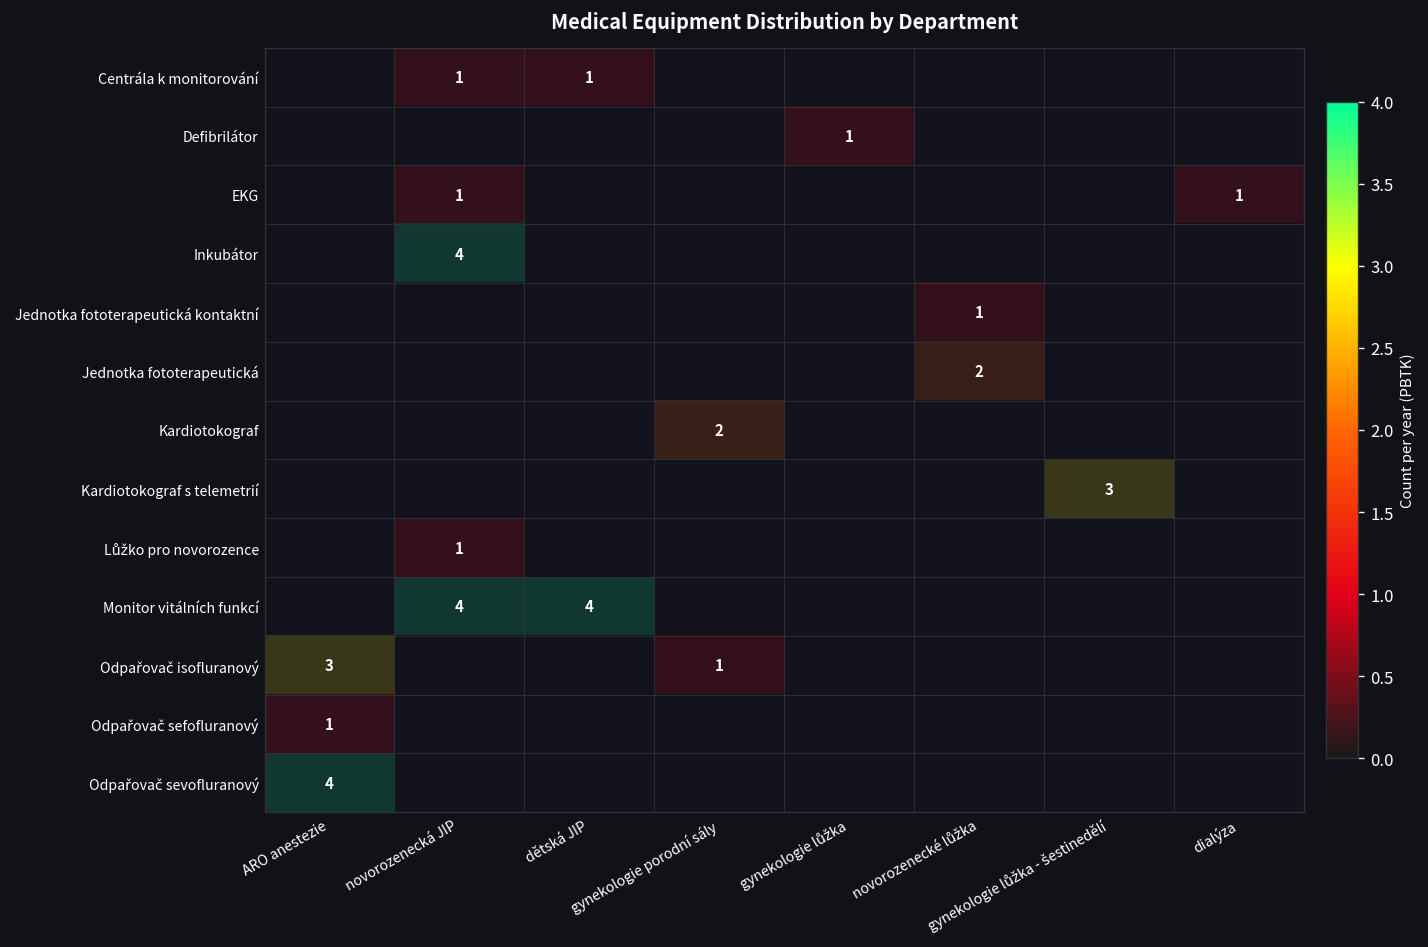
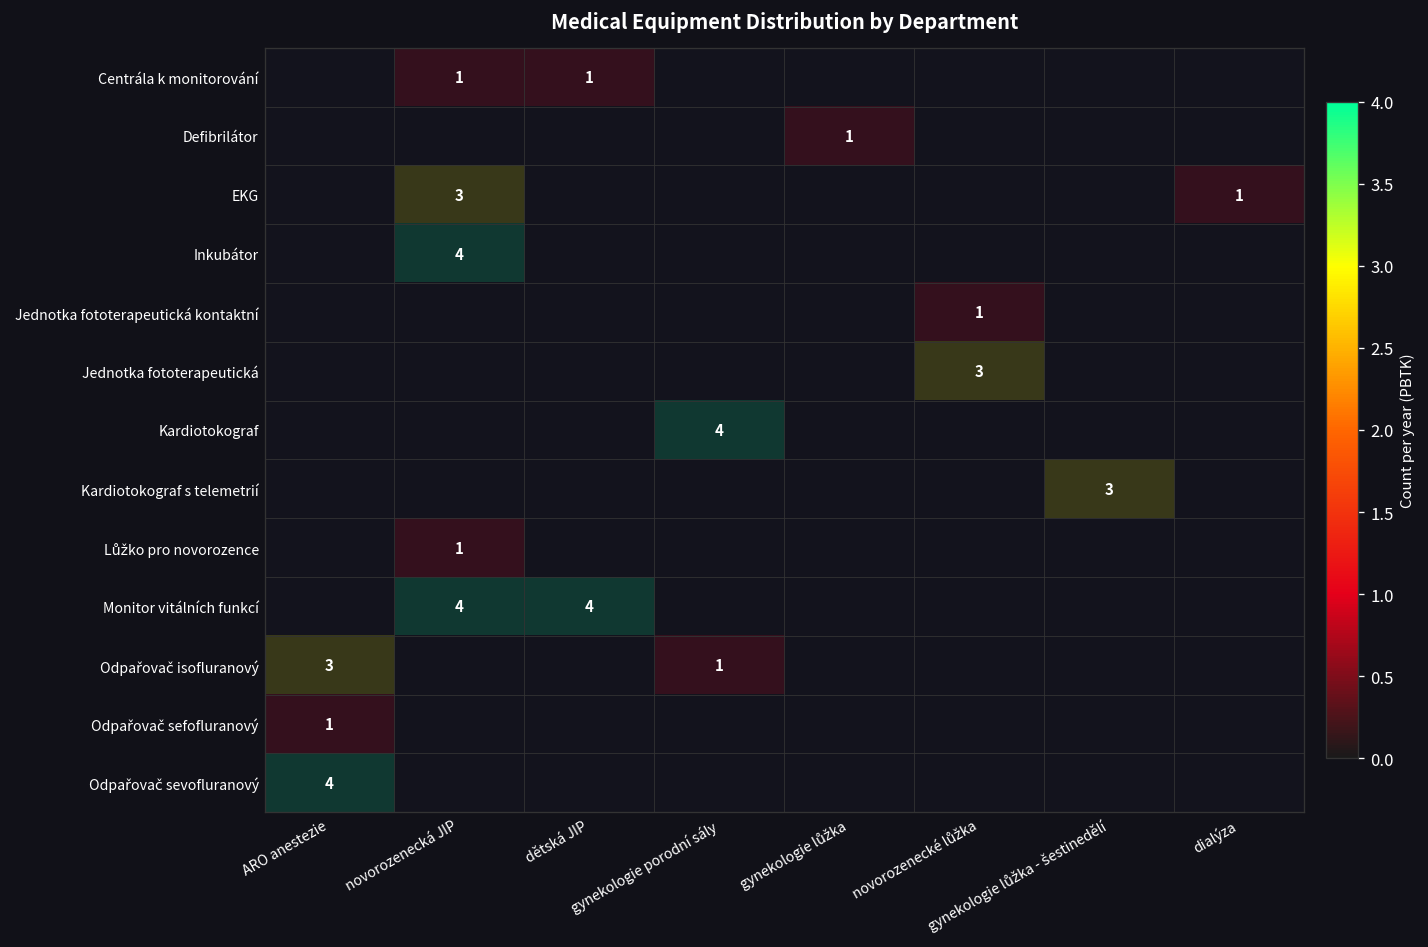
EKG, novorozenecká JIP: 1 -> 3
Jednotka fototerapeutická, novorozenecké lůžka: 2 -> 3
Kardiotokograf, gynekologie porodní sály: 2 -> 4
